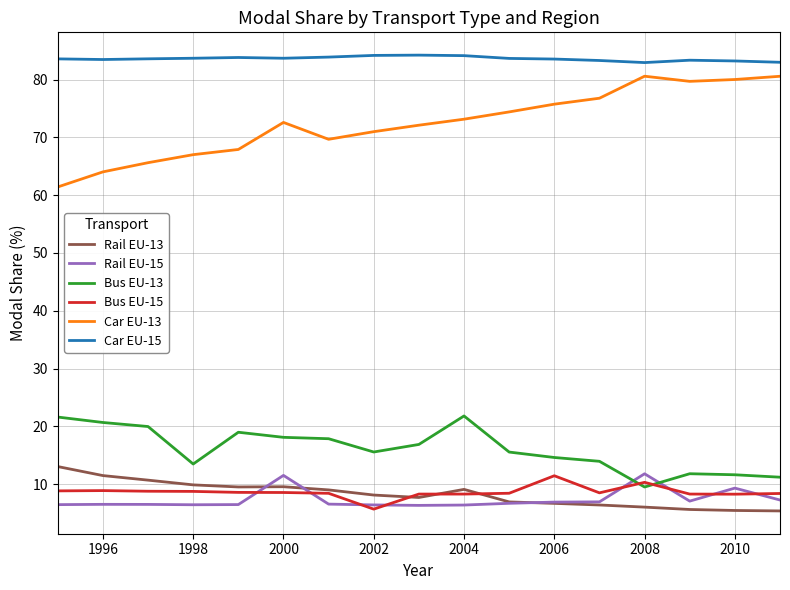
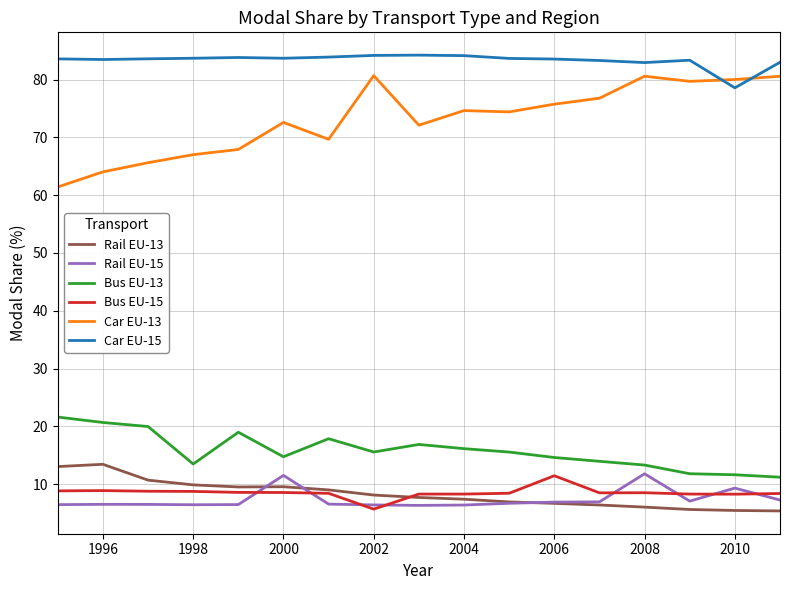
Rail EU-13, 1996: 11 -> 13
Bus EU-13, 2000: 18 -> 15
Car EU-13, 2002: 71 -> 81
Rail EU-13, 2004: 9 -> 7
Bus EU-13, 2004: 22 -> 16
Car EU-13, 2004: 73 -> 75
Bus EU-13, 2008: 9 -> 13
Bus EU-15, 2008: 10 -> 9
Car EU-15, 2010: 83 -> 79
